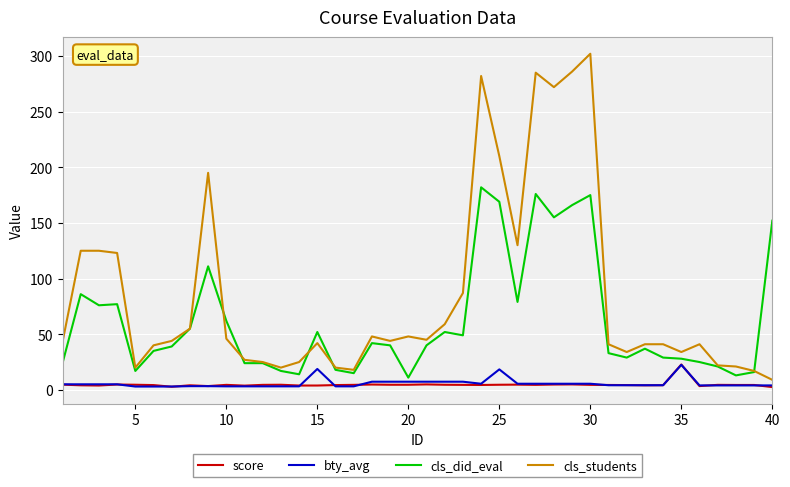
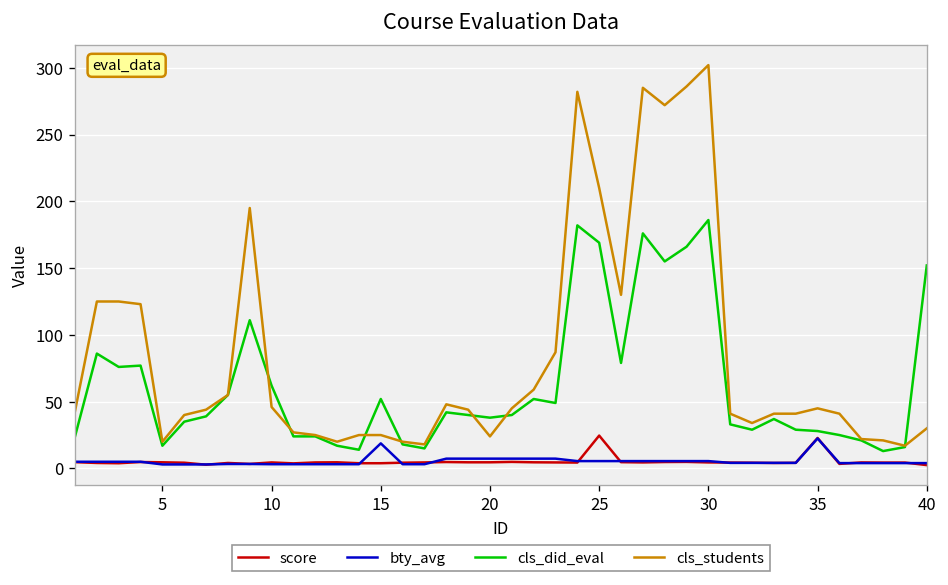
cls_students, 15: 42 -> 25
cls_did_eval, 20: 11 -> 38
cls_students, 20: 48 -> 24
score, 25: 5 -> 25
bty_avg, 25: 18 -> 6
cls_did_eval, 30: 175 -> 186
cls_students, 35: 34 -> 45
cls_students, 40: 9 -> 30
